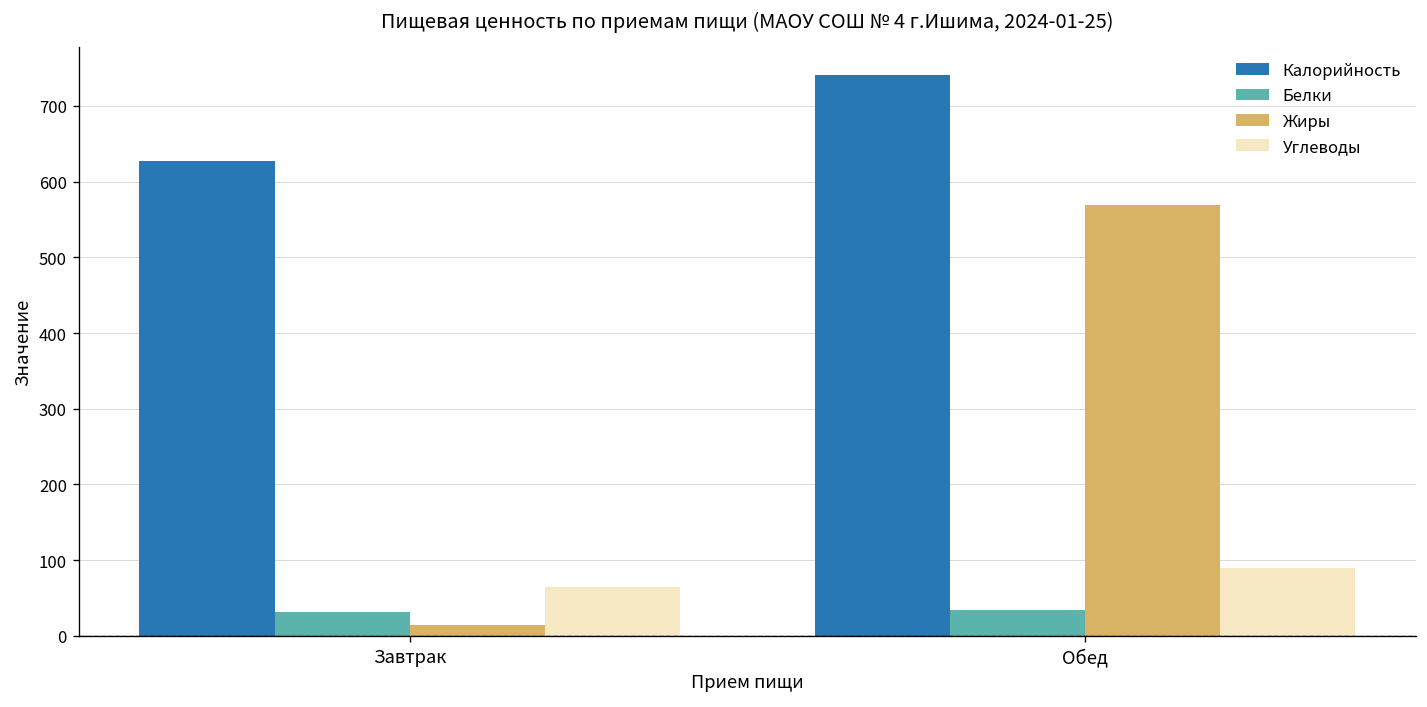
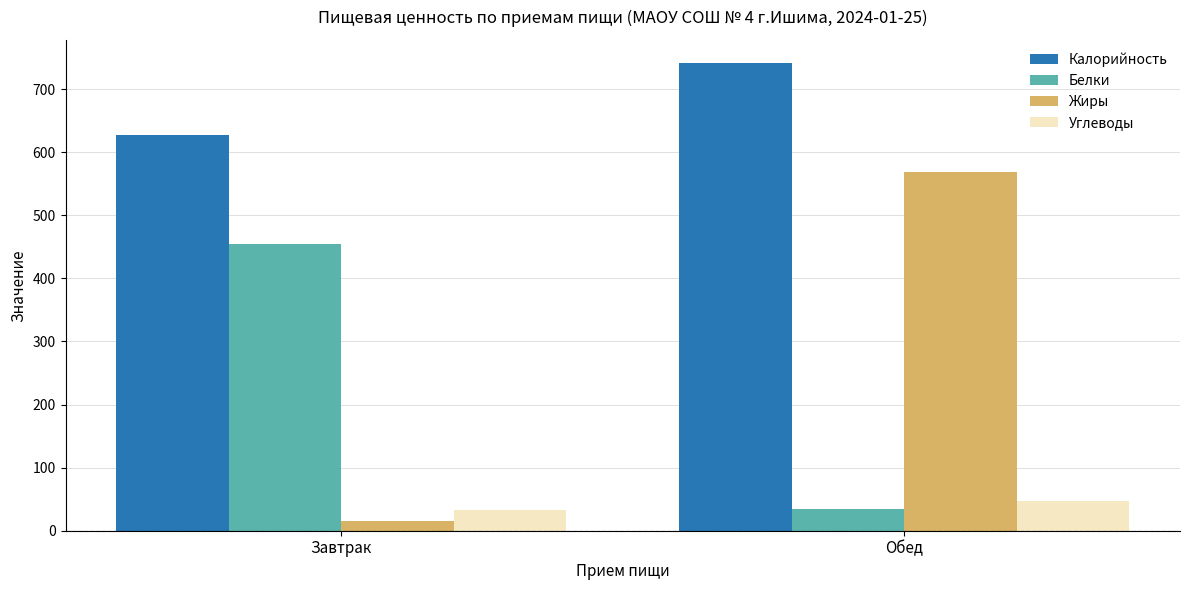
Белки, Завтрак: 30 -> 460
Углеводы, Завтрак: 60 -> 30
Углеводы, Обед: 90 -> 50
